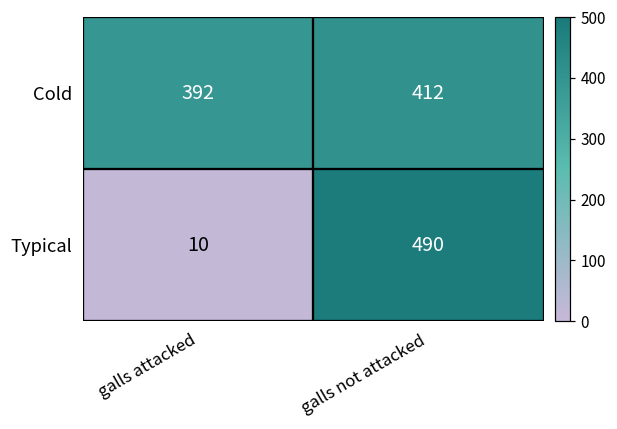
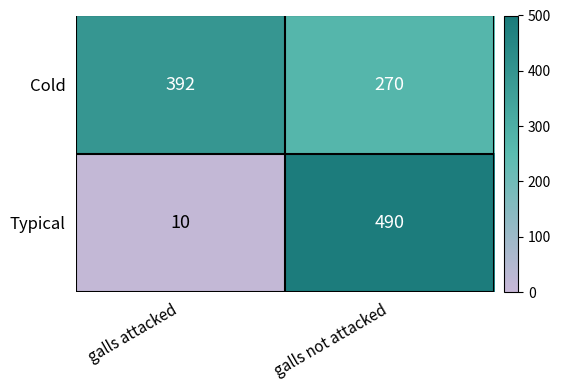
Cold, galls not attacked: 412 -> 270
